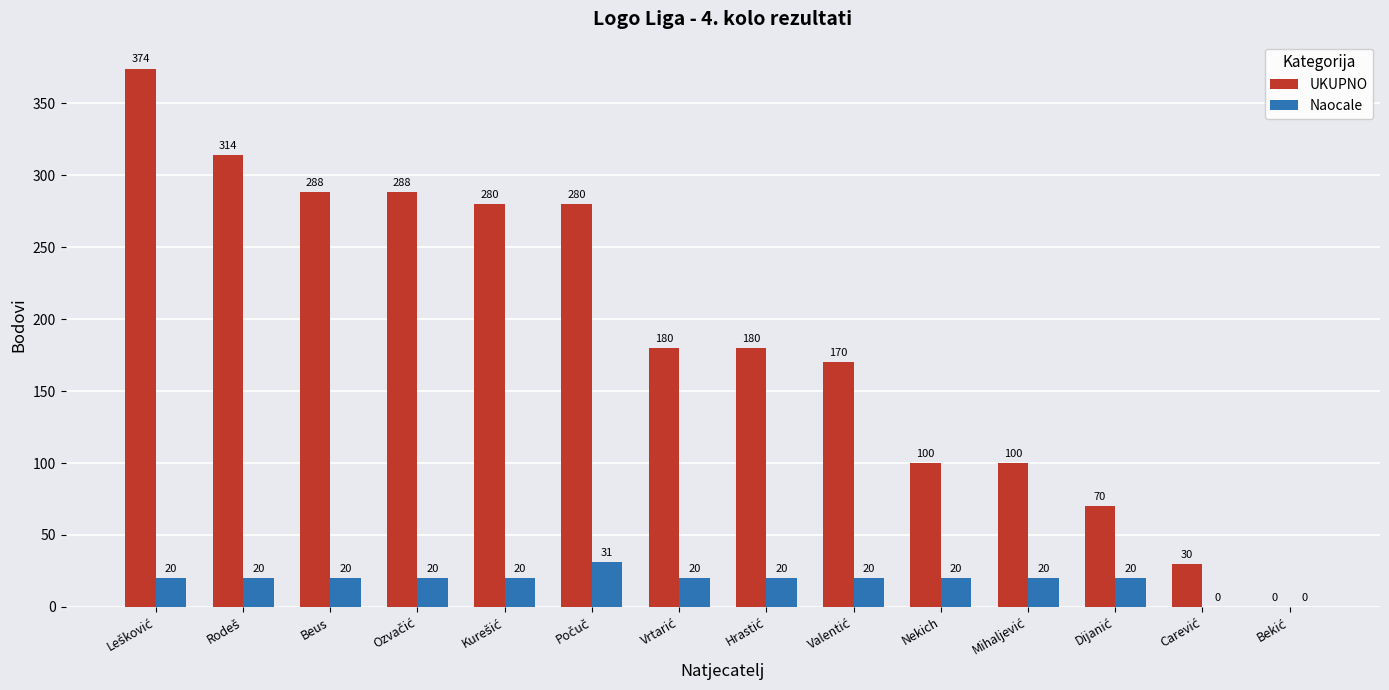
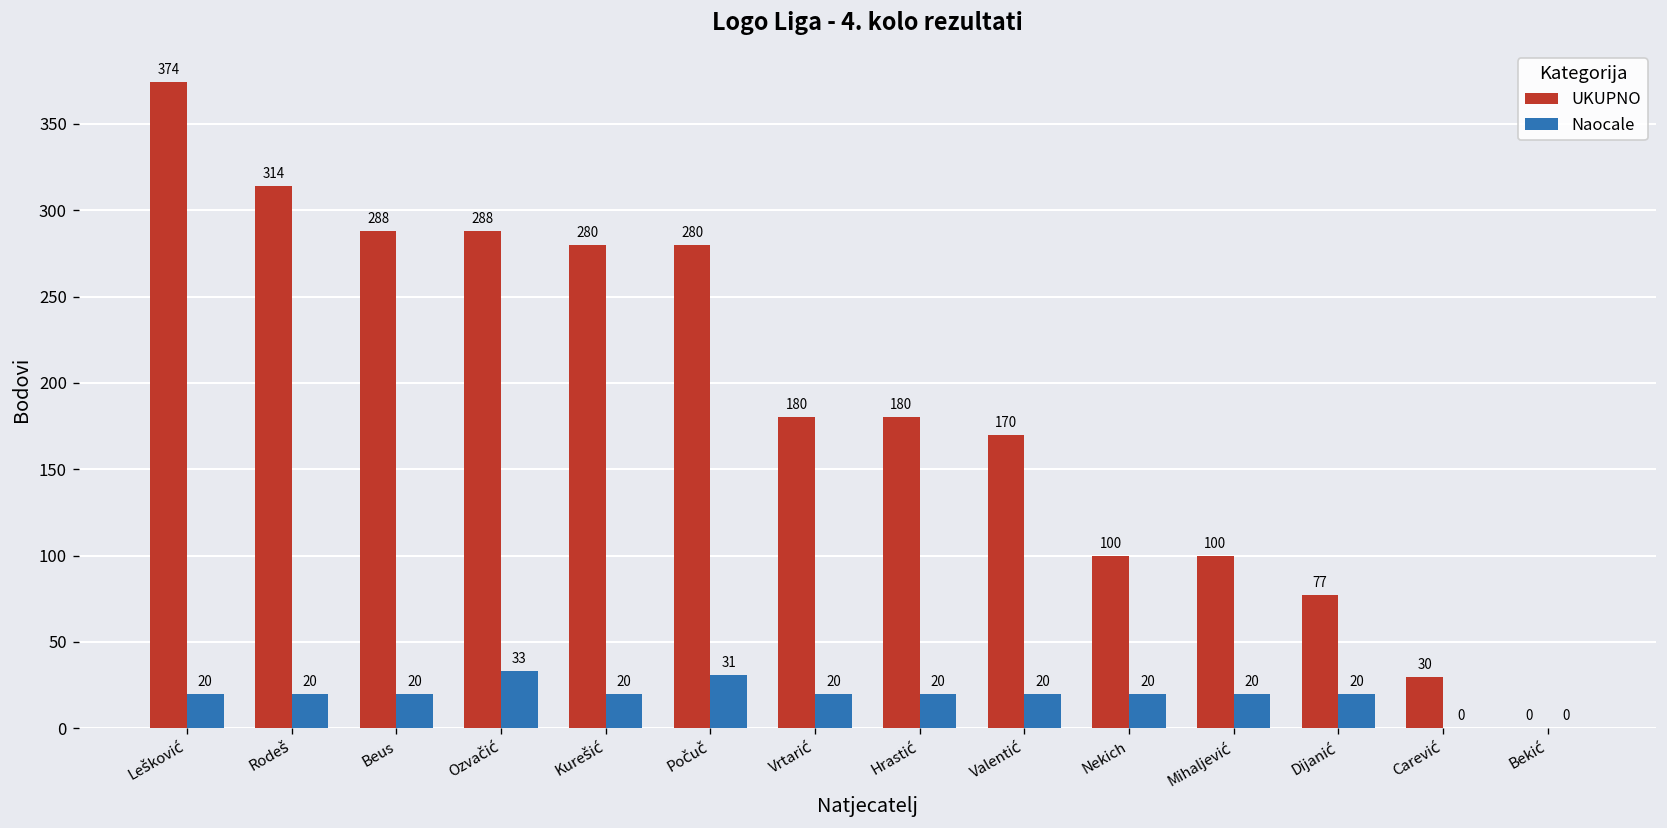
Naocale, Ozvačić: 20 -> 33
UKUPNO, Dijanić: 70 -> 77
